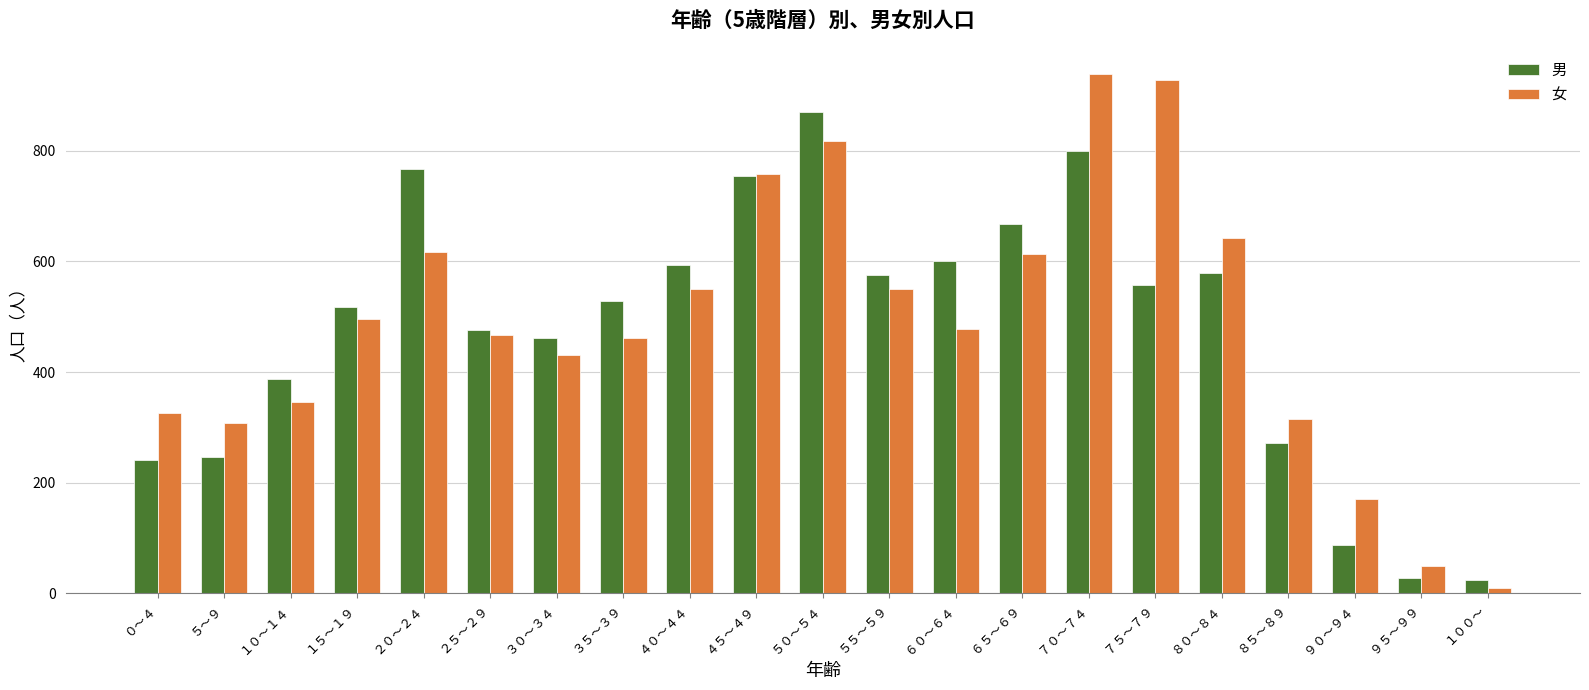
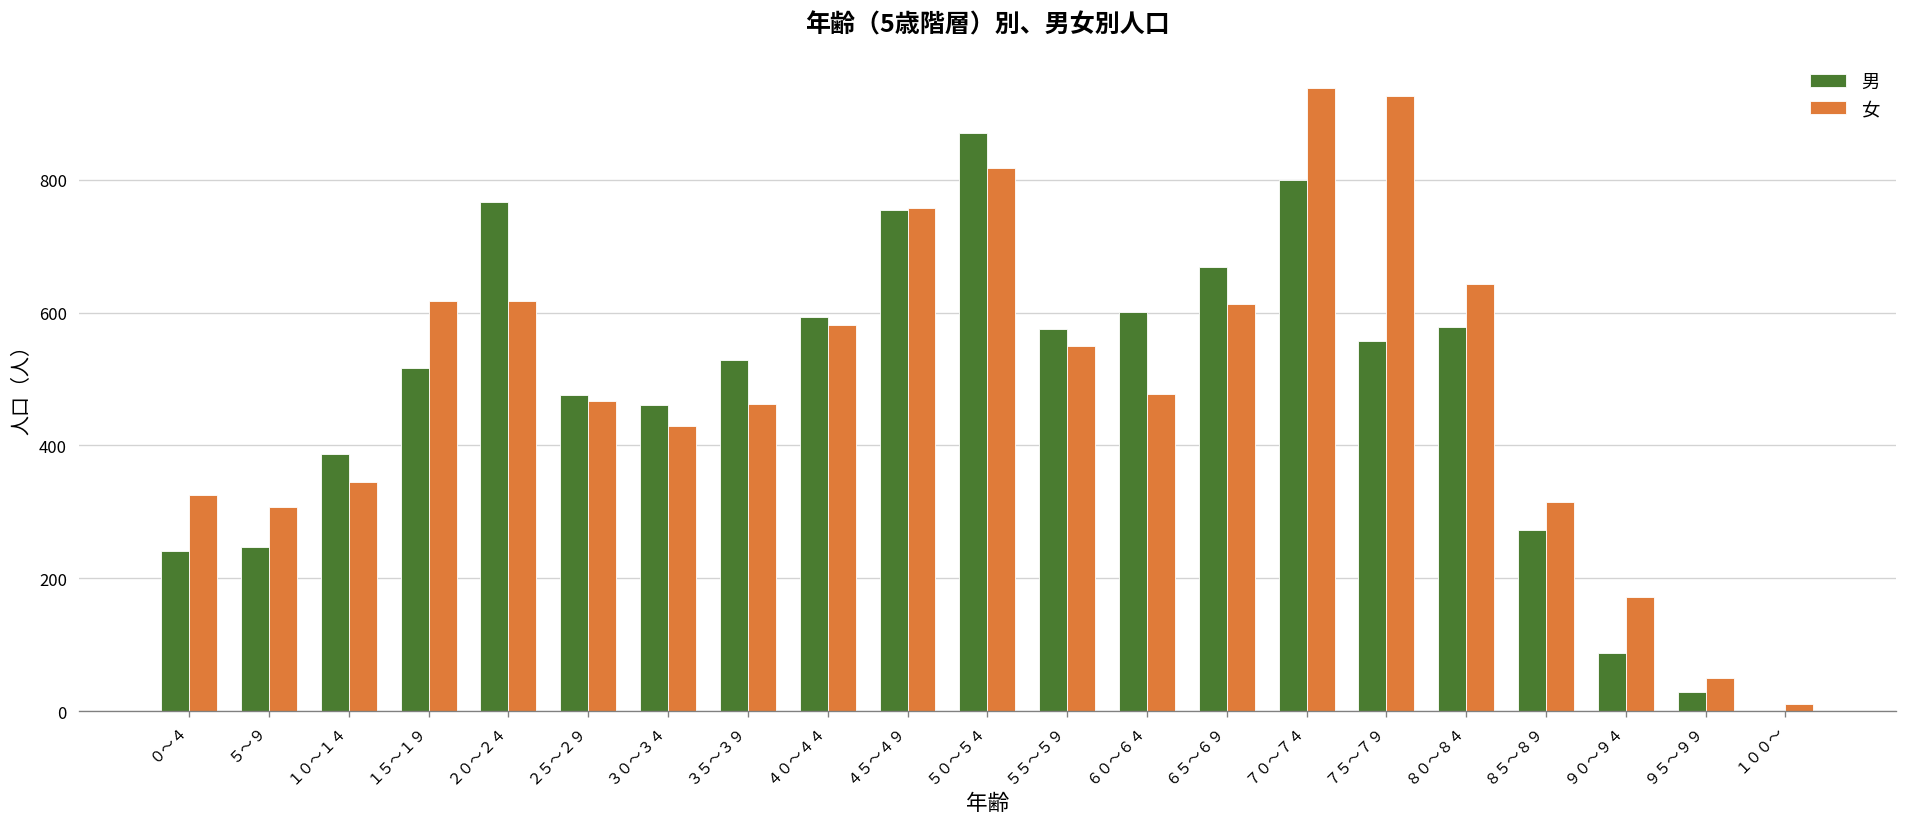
女, １５～１９: 500 -> 620
女, ４０～４４: 550 -> 580
男, １００～: 20 -> 0
